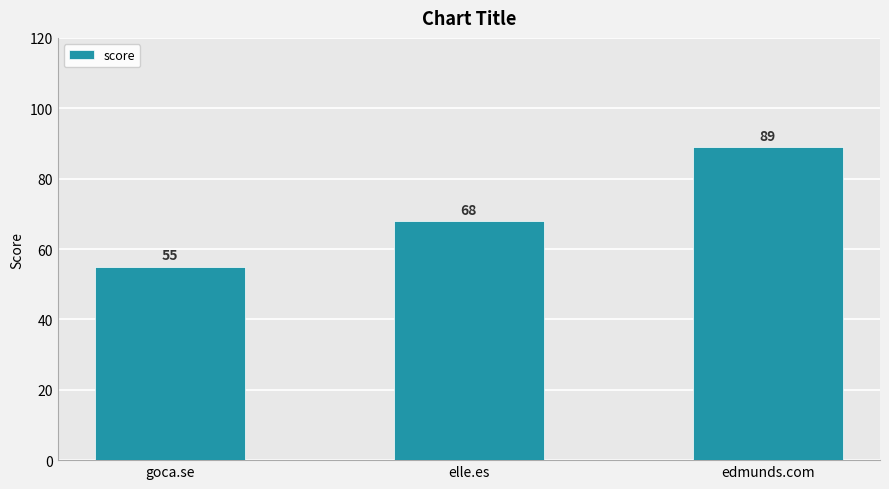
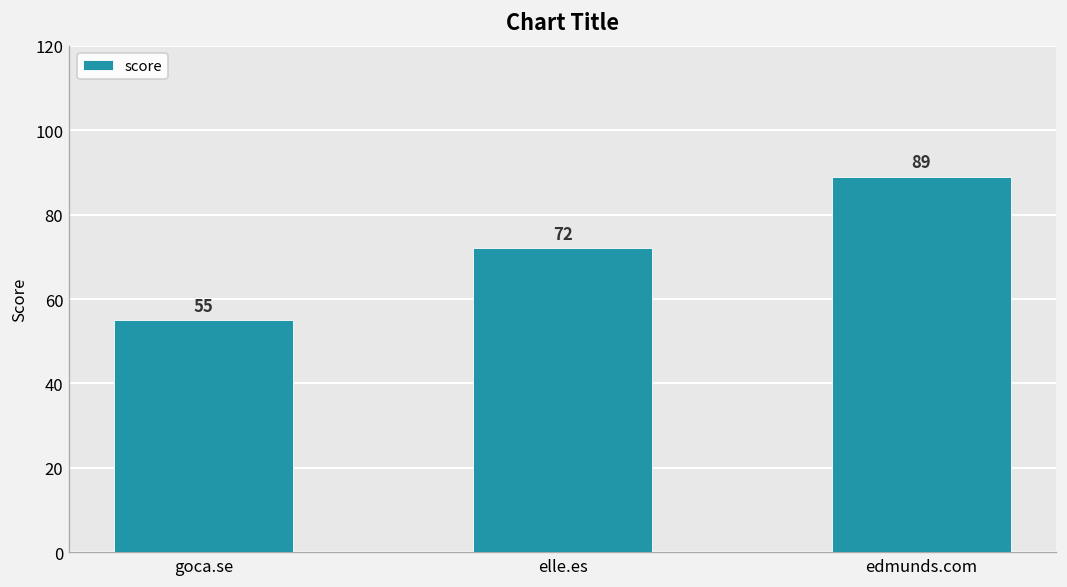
elle.es: 68 -> 72
